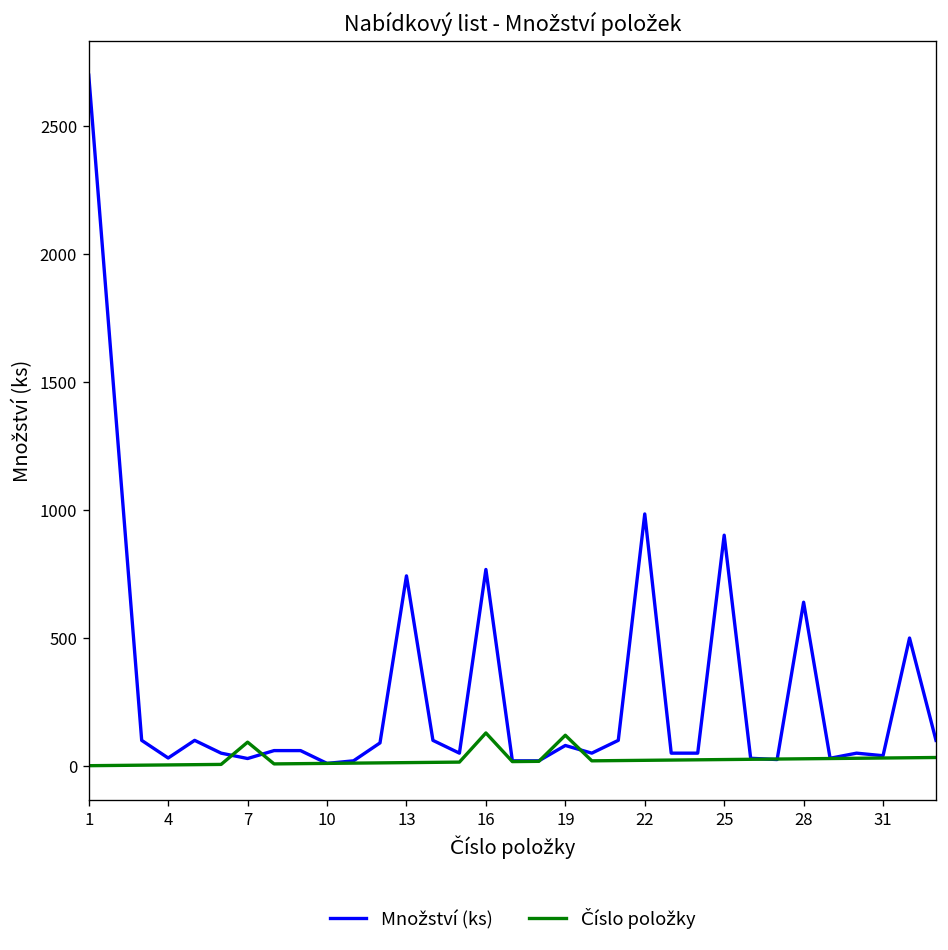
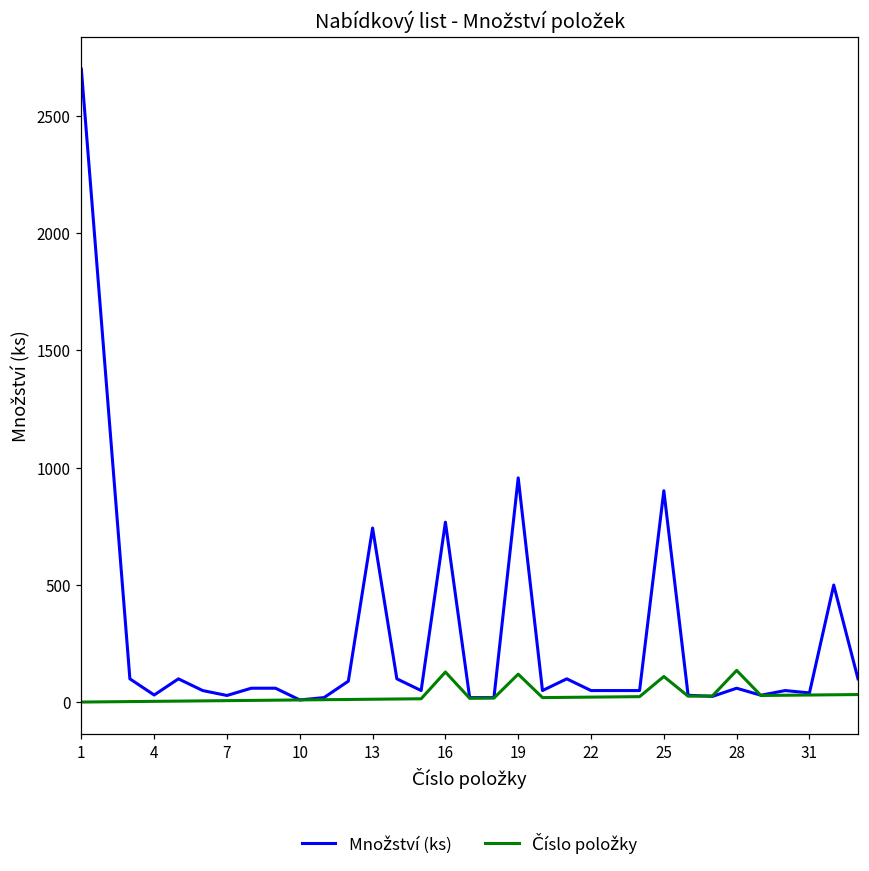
Číslo položky, 7: 90 -> 10
Množství (ks), 19: 80 -> 960
Množství (ks), 22: 990 -> 50
Číslo položky, 25: 30 -> 110
Množství (ks), 28: 640 -> 60
Číslo položky, 28: 30 -> 140
